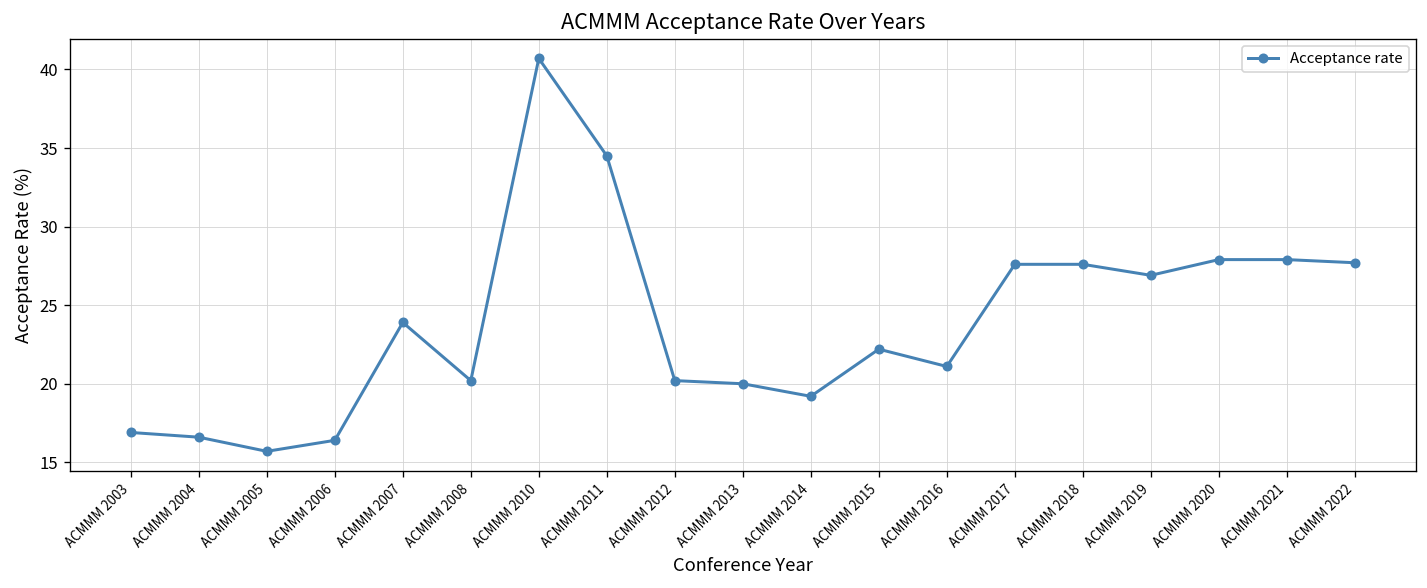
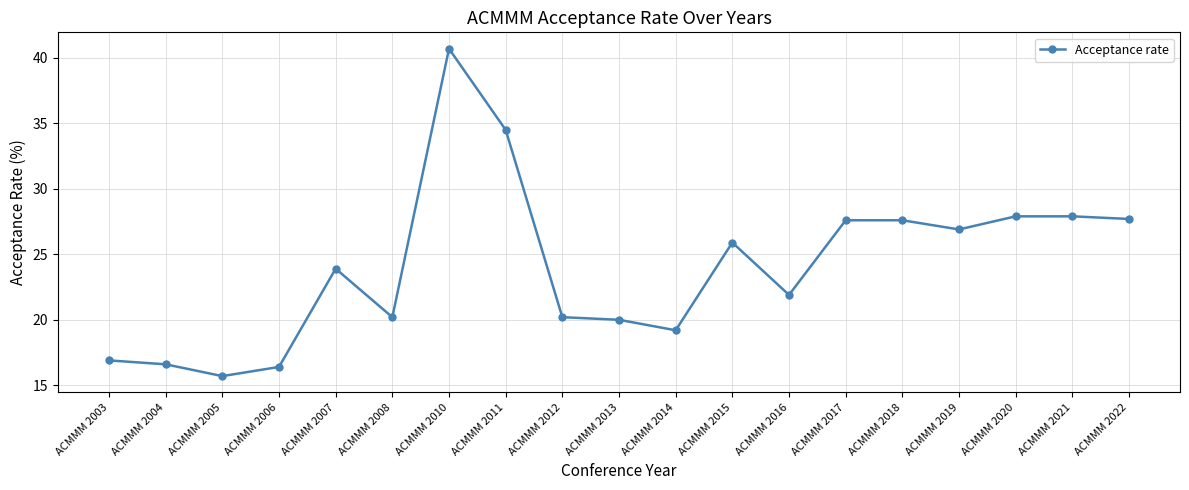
ACMMM 2015: 22.2 -> 25.9
ACMMM 2016: 21.1 -> 21.9
